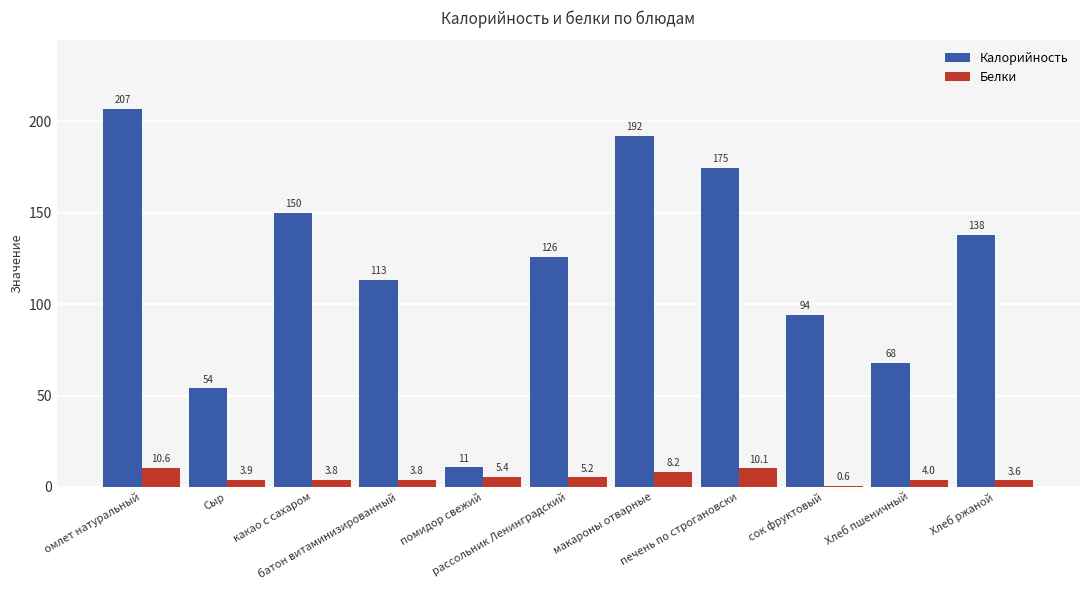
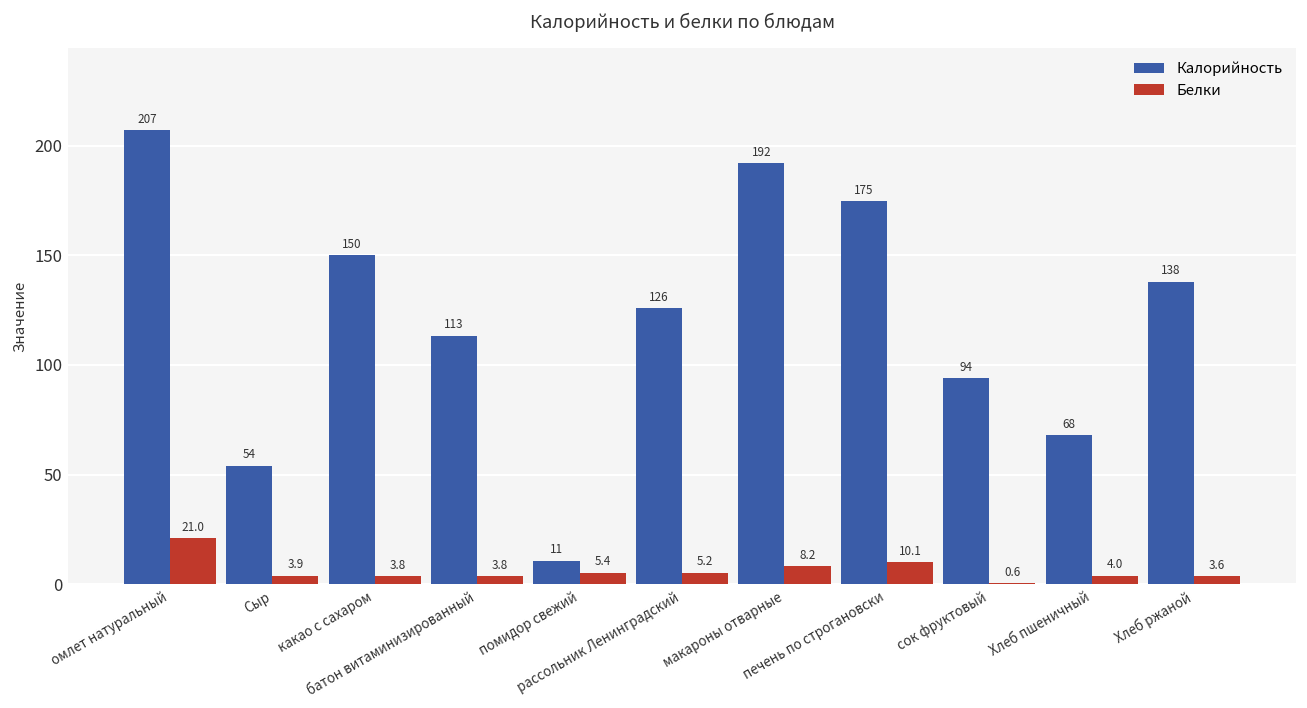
Белки, омлет натуральный: 10.6 -> 21.0
